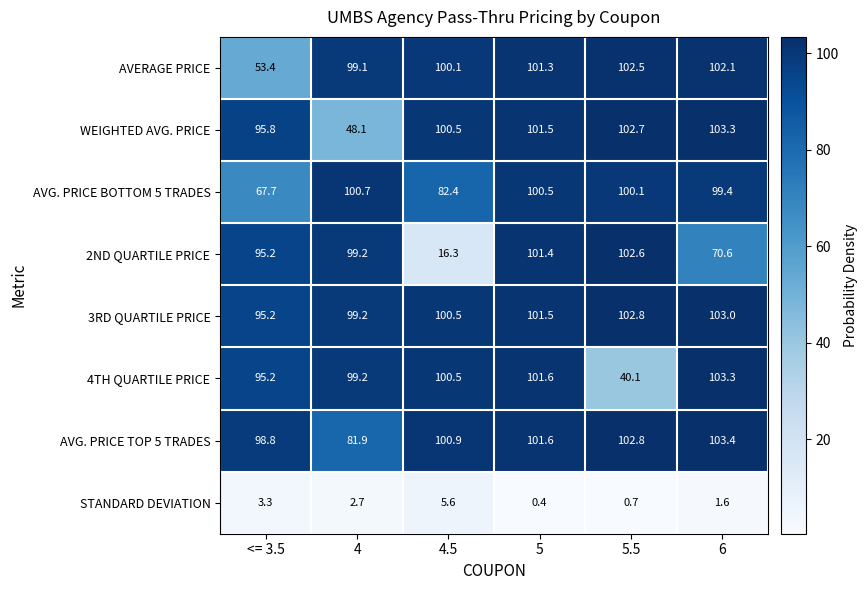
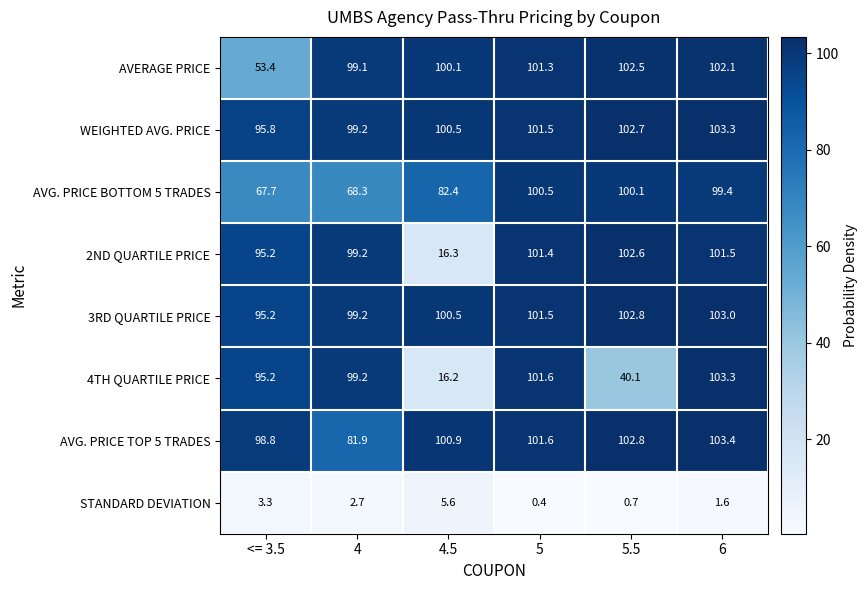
WEIGHTED AVG. PRICE, 4: 48.1 -> 99.2
AVG. PRICE BOTTOM 5 TRADES, 4: 100.7 -> 68.3
2ND QUARTILE PRICE, 6: 70.6 -> 101.5
4TH QUARTILE PRICE, 4.5: 100.5 -> 16.2
